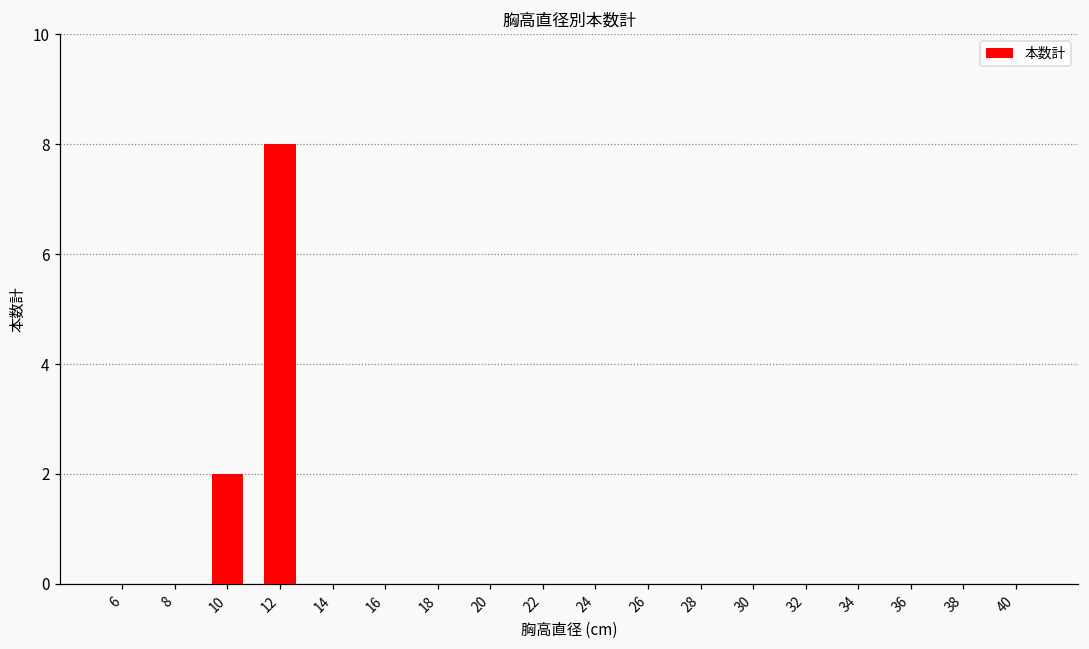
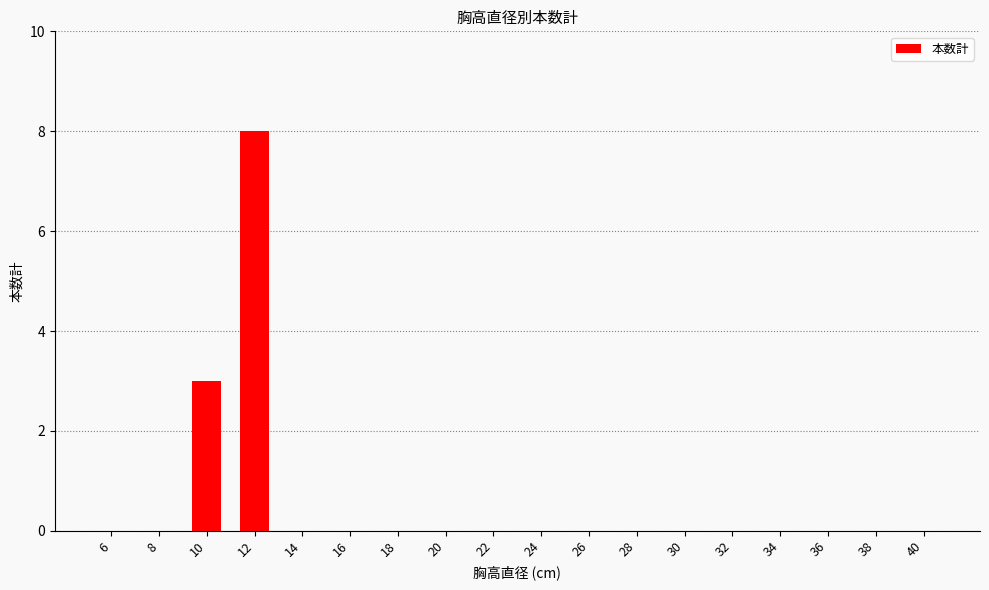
10: 2 -> 3
